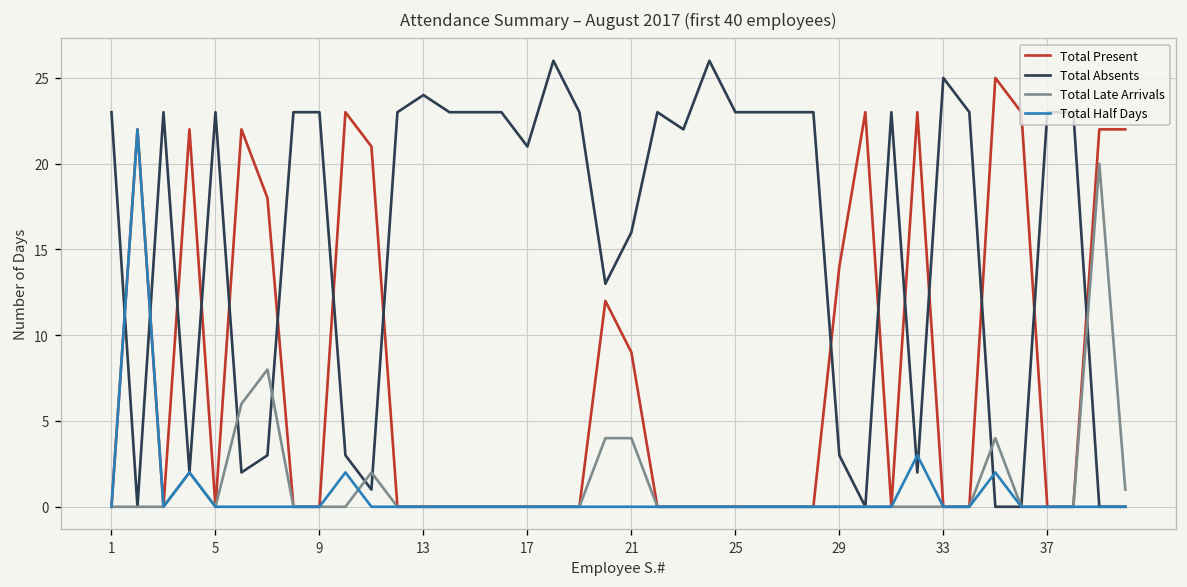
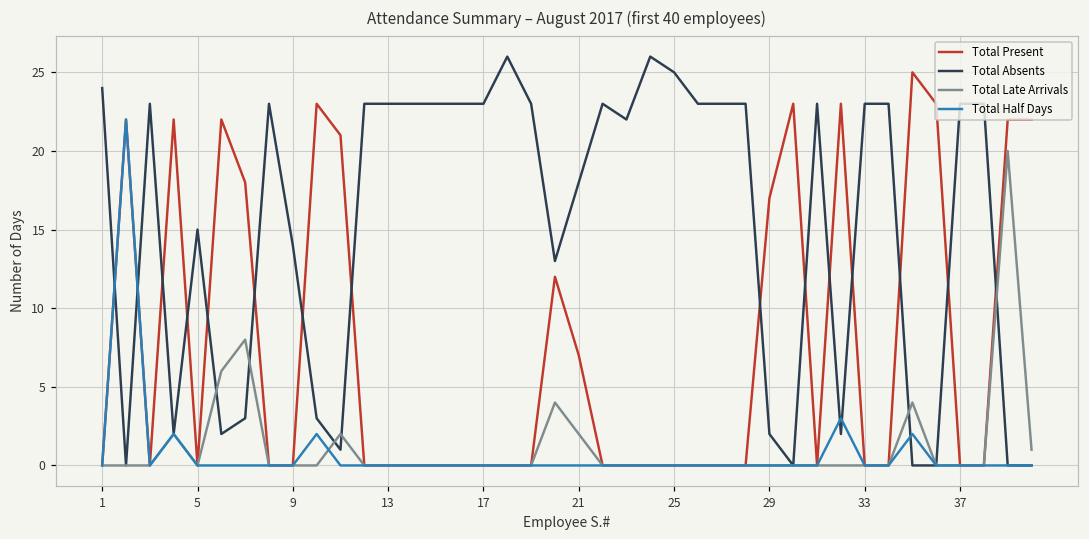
Total Absents, 1: 23 -> 24
Total Absents, 5: 23 -> 15
Total Absents, 9: 23 -> 14
Total Absents, 13: 24 -> 23
Total Absents, 17: 21 -> 23
Total Present, 21: 9 -> 7
Total Absents, 21: 16 -> 18
Total Late Arrivals, 21: 4 -> 2
Total Absents, 25: 23 -> 25
Total Present, 29: 14 -> 17
Total Absents, 29: 3 -> 2
Total Absents, 33: 25 -> 23
